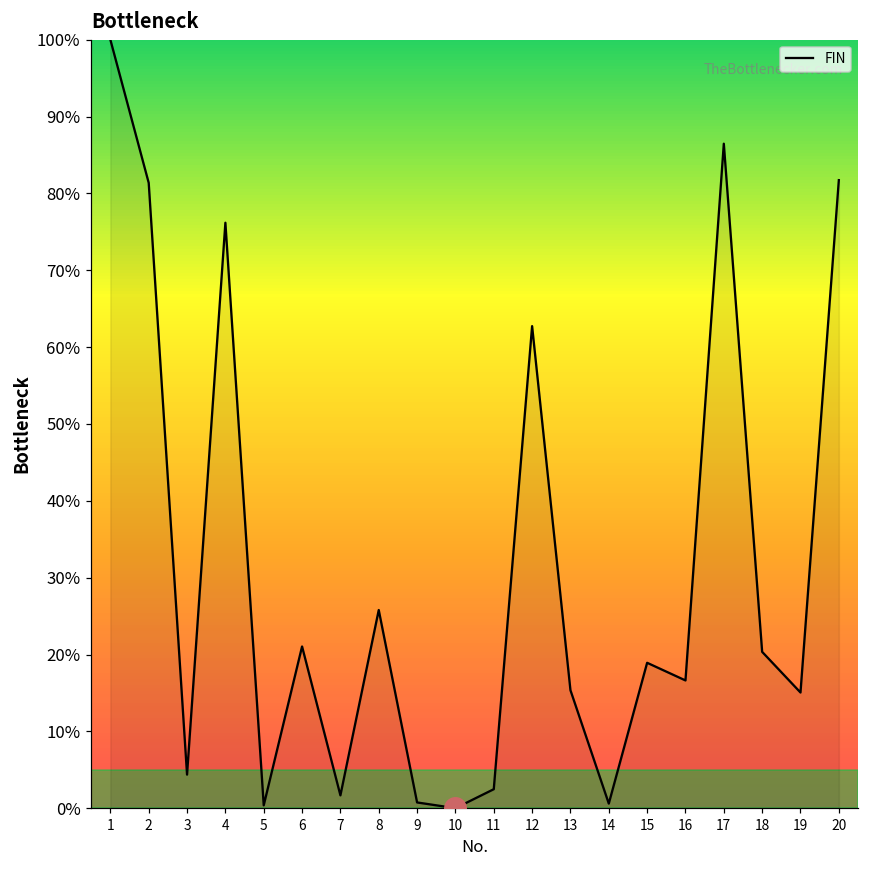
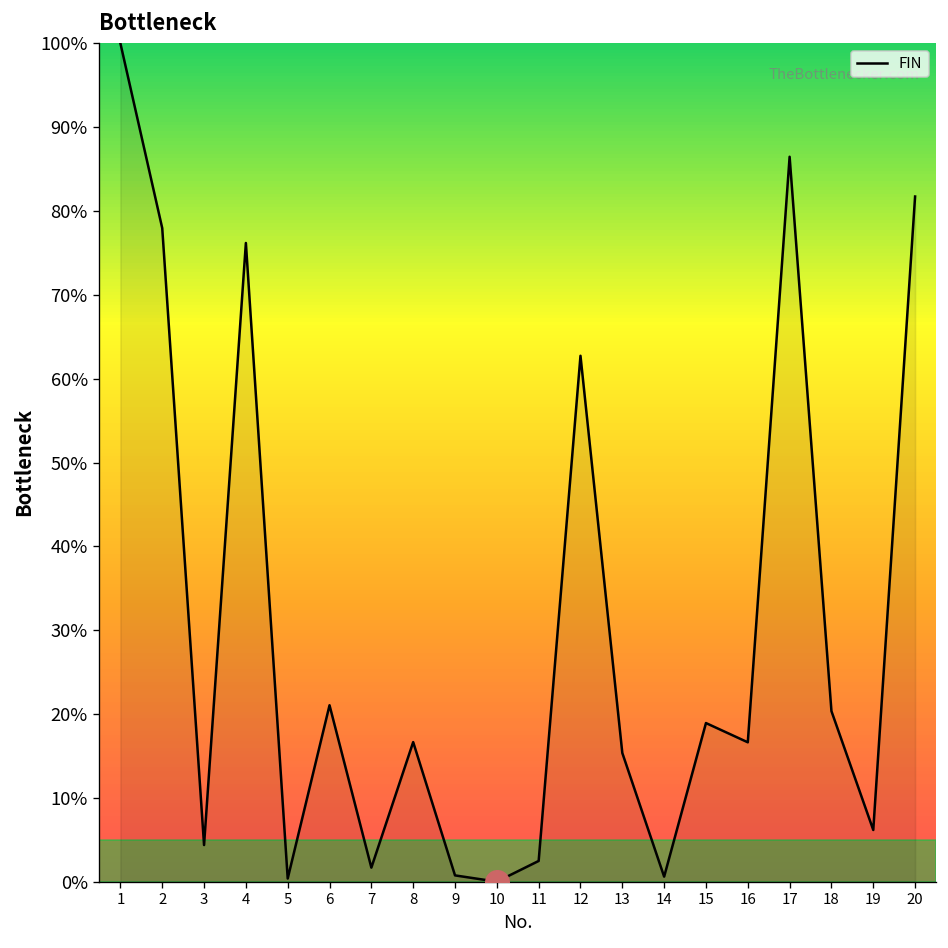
FIN, 2: 81% -> 78%
FIN, 8: 26% -> 17%
FIN, 19: 15% -> 6%
